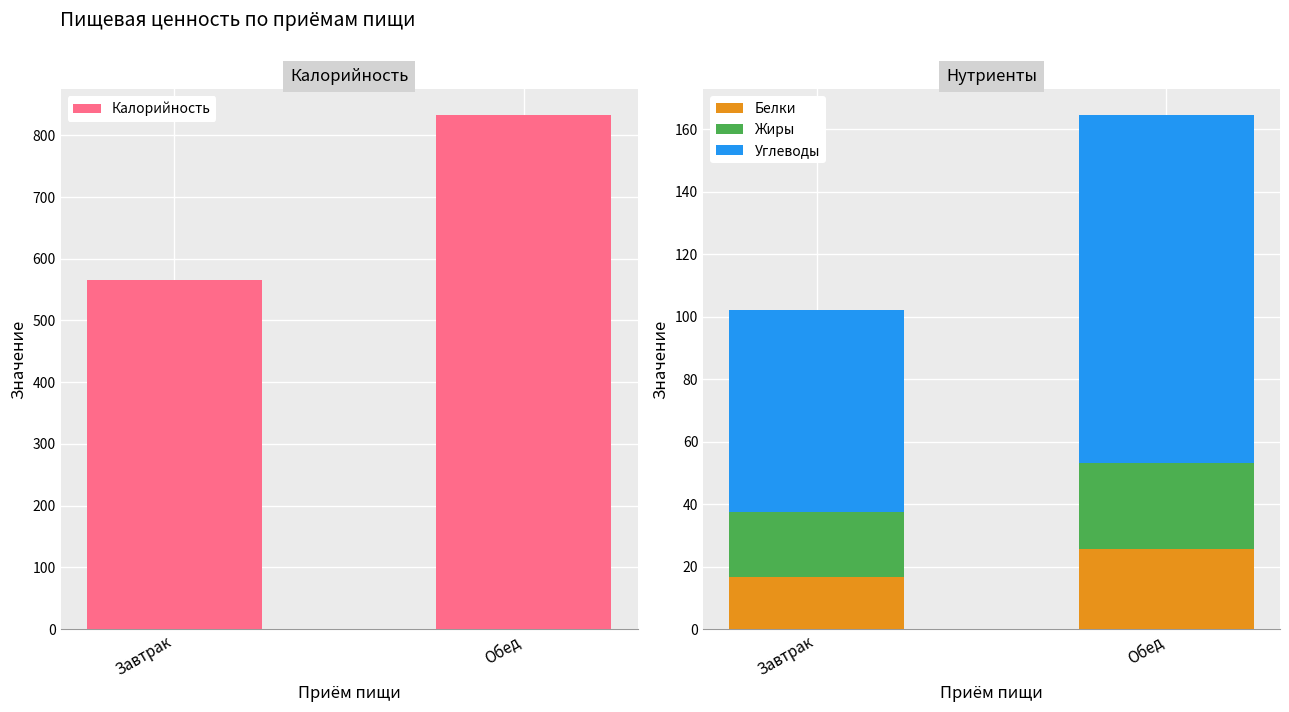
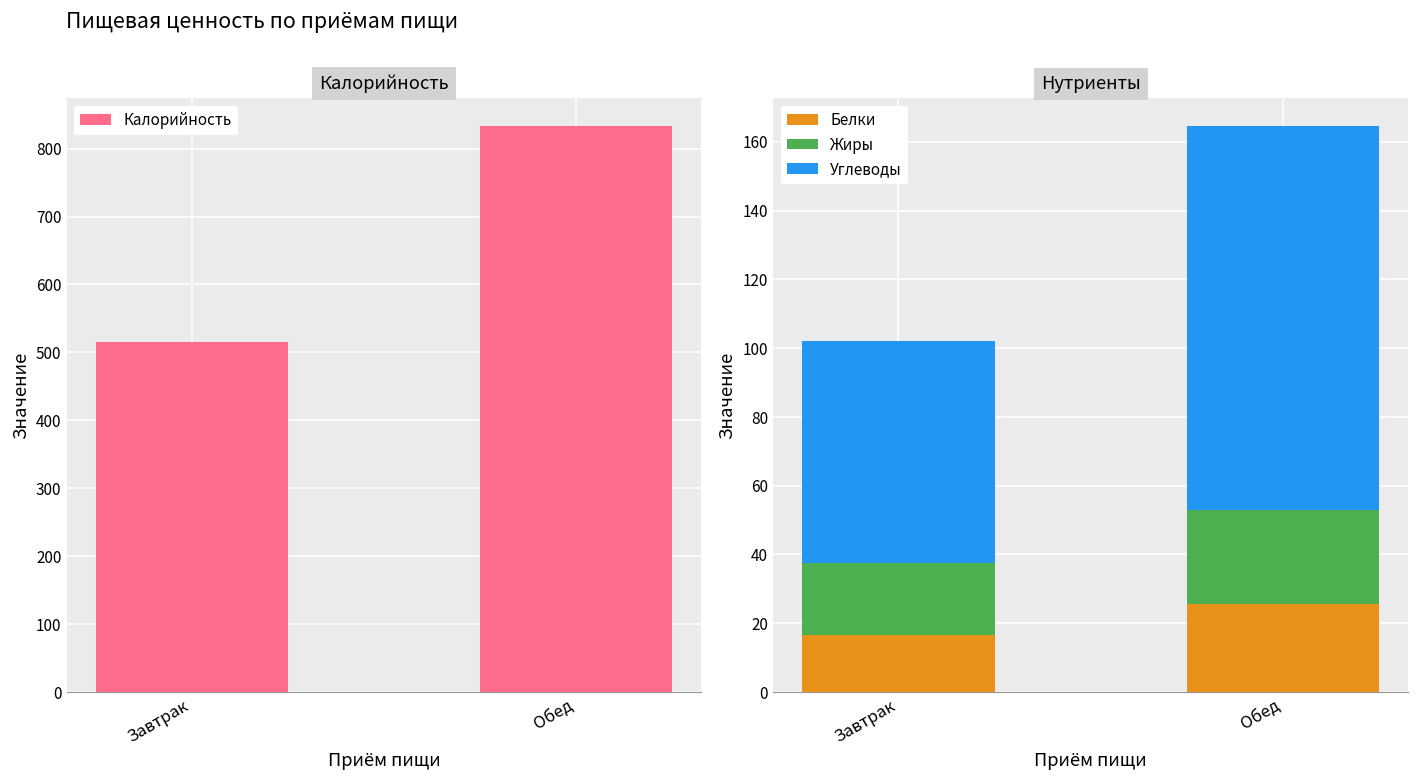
Калорийность, Завтрак: 570 -> 510
